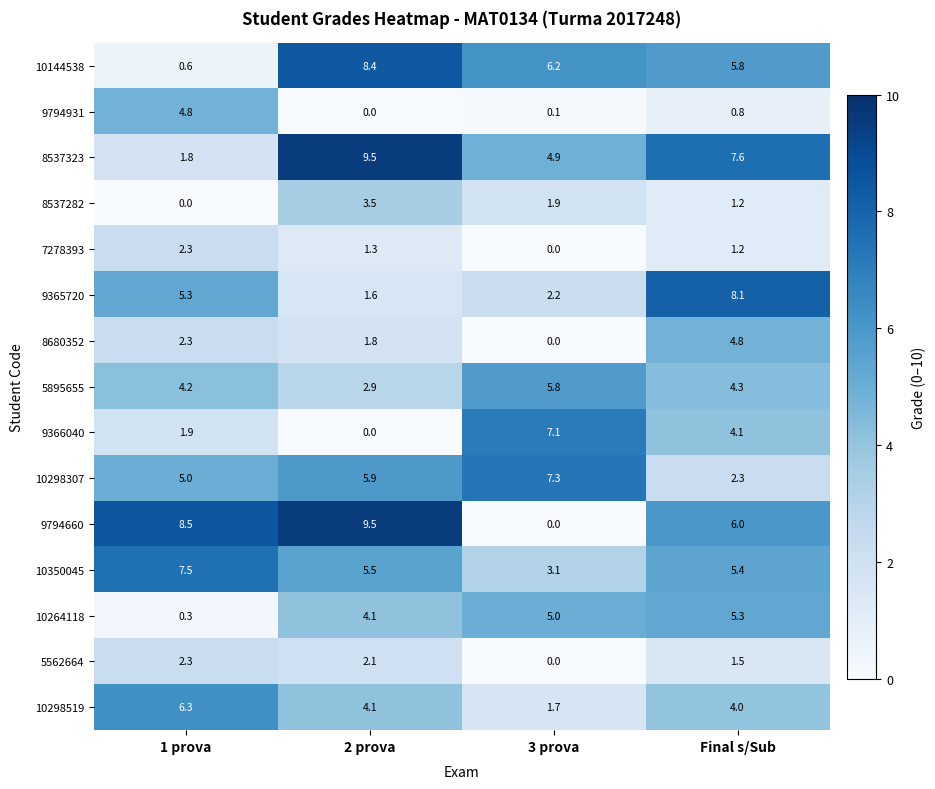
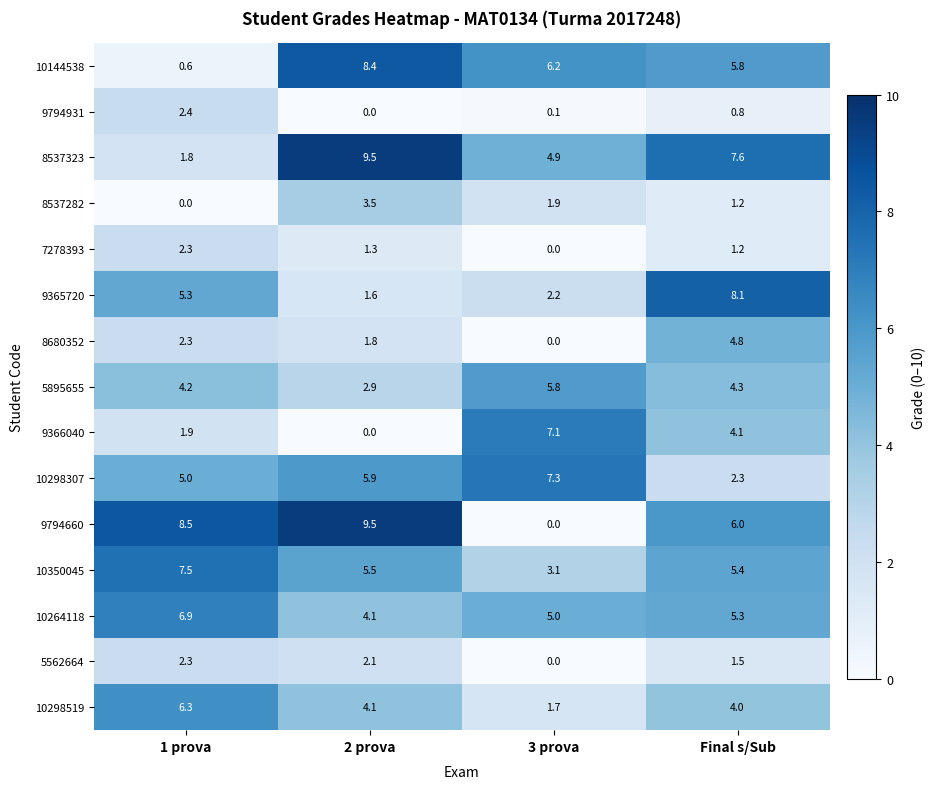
9794931, 1 prova: 4.8 -> 2.4
10264118, 1 prova: 0.3 -> 6.9
